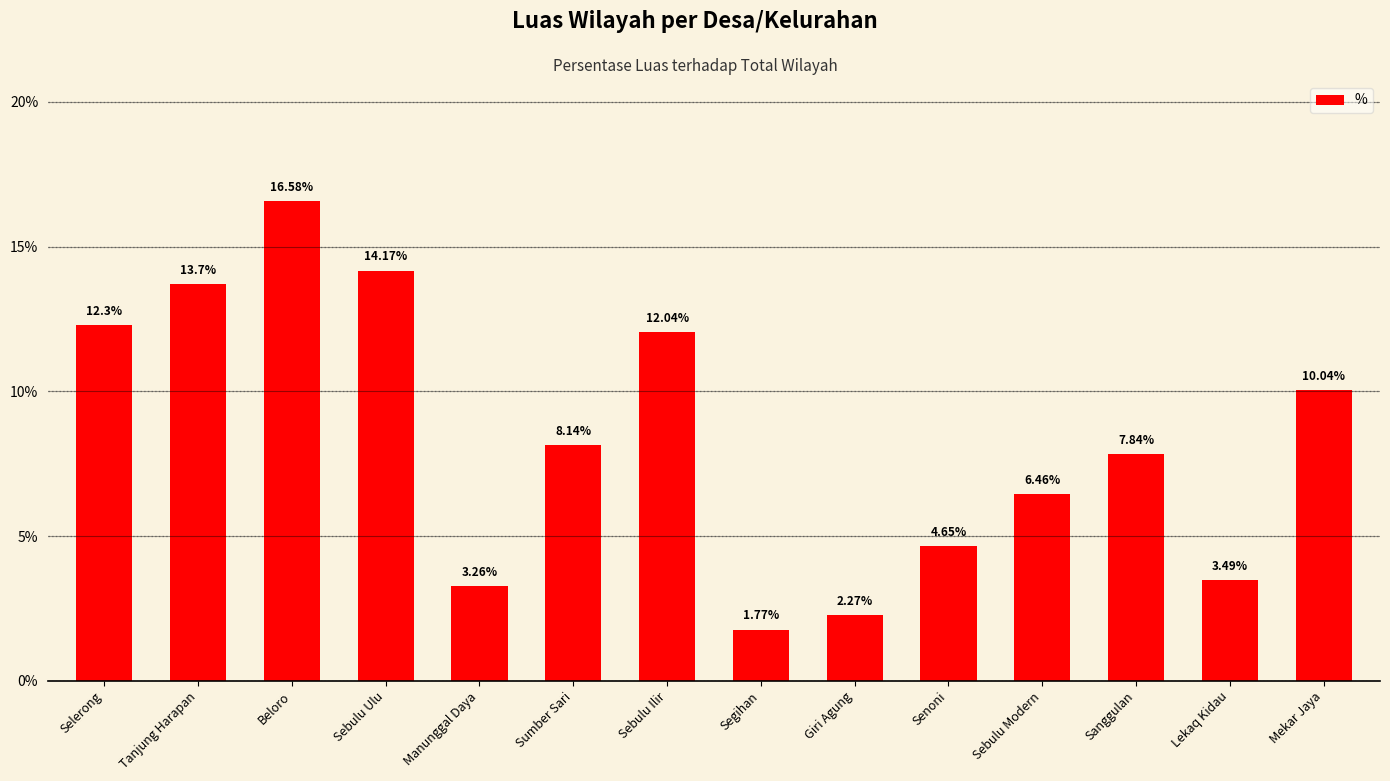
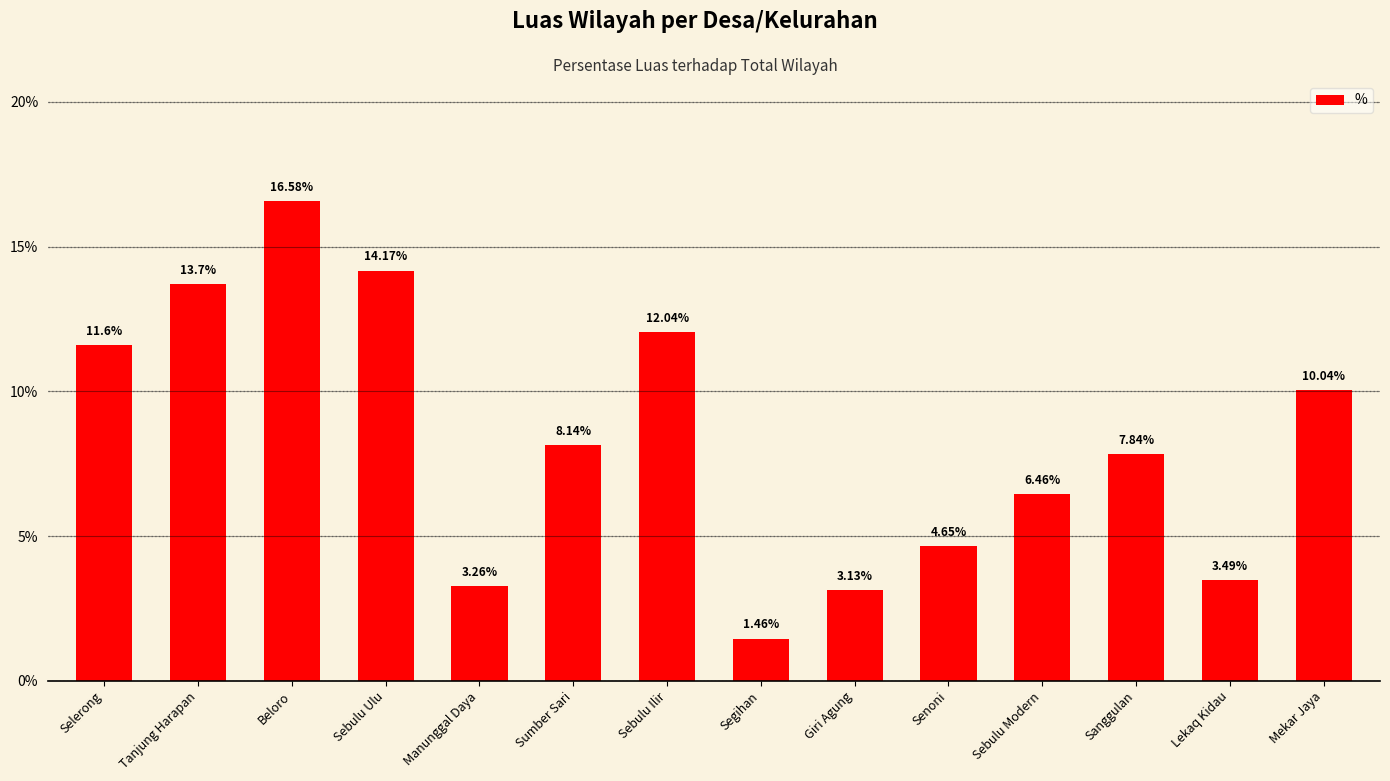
Selerong: 12.3% -> 11.6%
Segihan: 1.77% -> 1.46%
Giri Agung: 2.27% -> 3.13%
